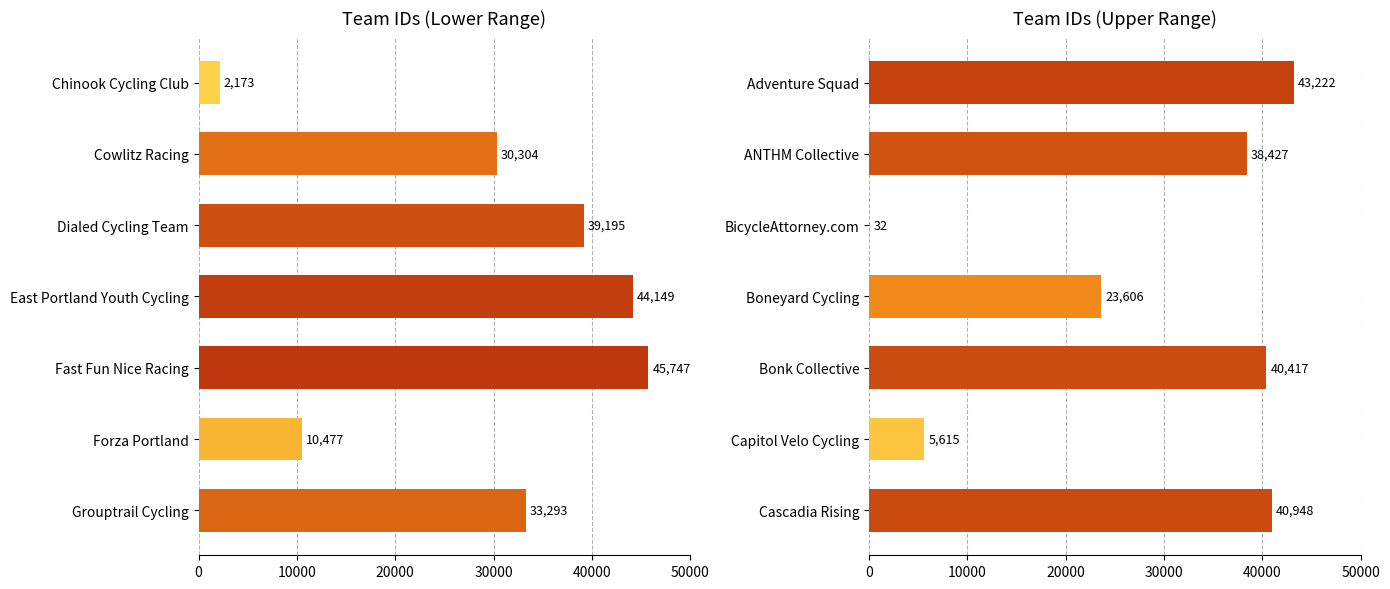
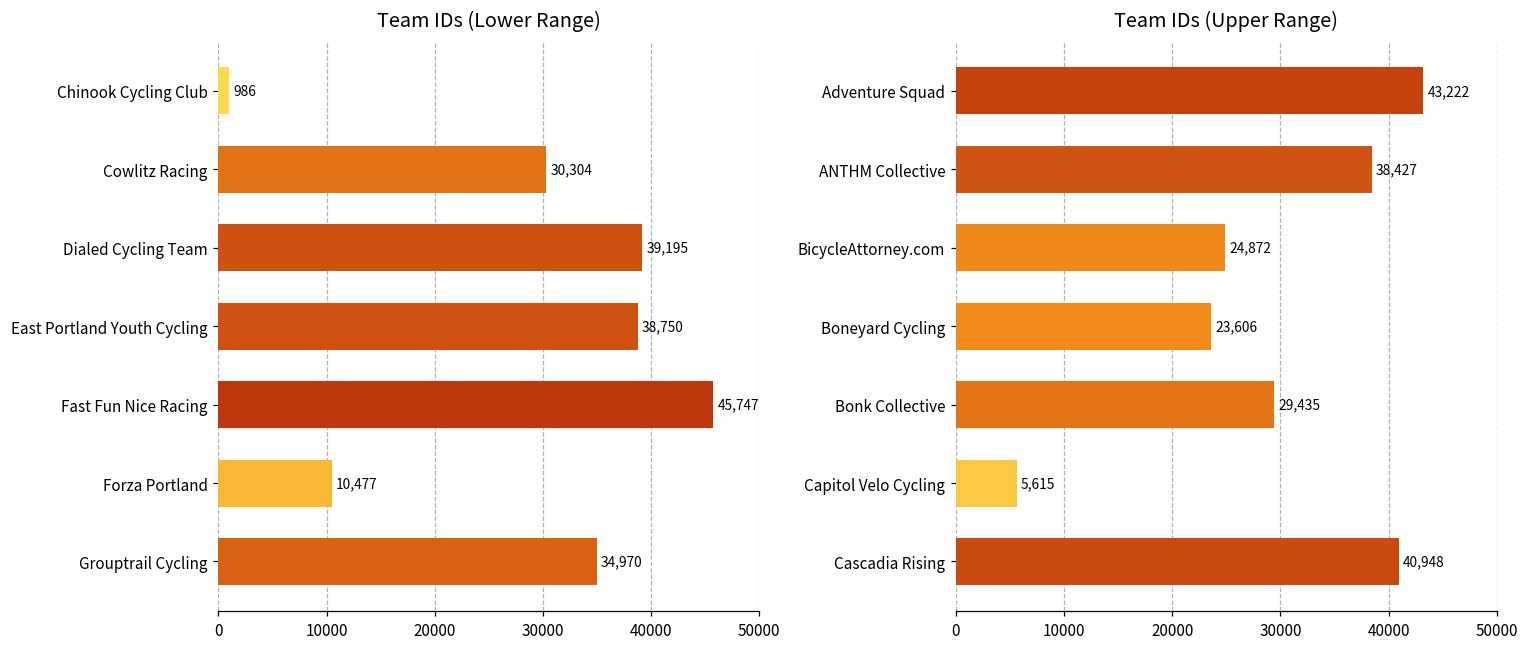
Team IDs (Lower Range), Chinook Cycling Club: 2,173 -> 986
Team IDs (Lower Range), East Portland Youth Cycling: 44,149 -> 38,750
Team IDs (Lower Range), Grouptrail Cycling: 33,293 -> 34,970
Team IDs (Upper Range), BicycleAttorney.com: 32 -> 24,872
Team IDs (Upper Range), Bonk Collective: 40,417 -> 29,435
